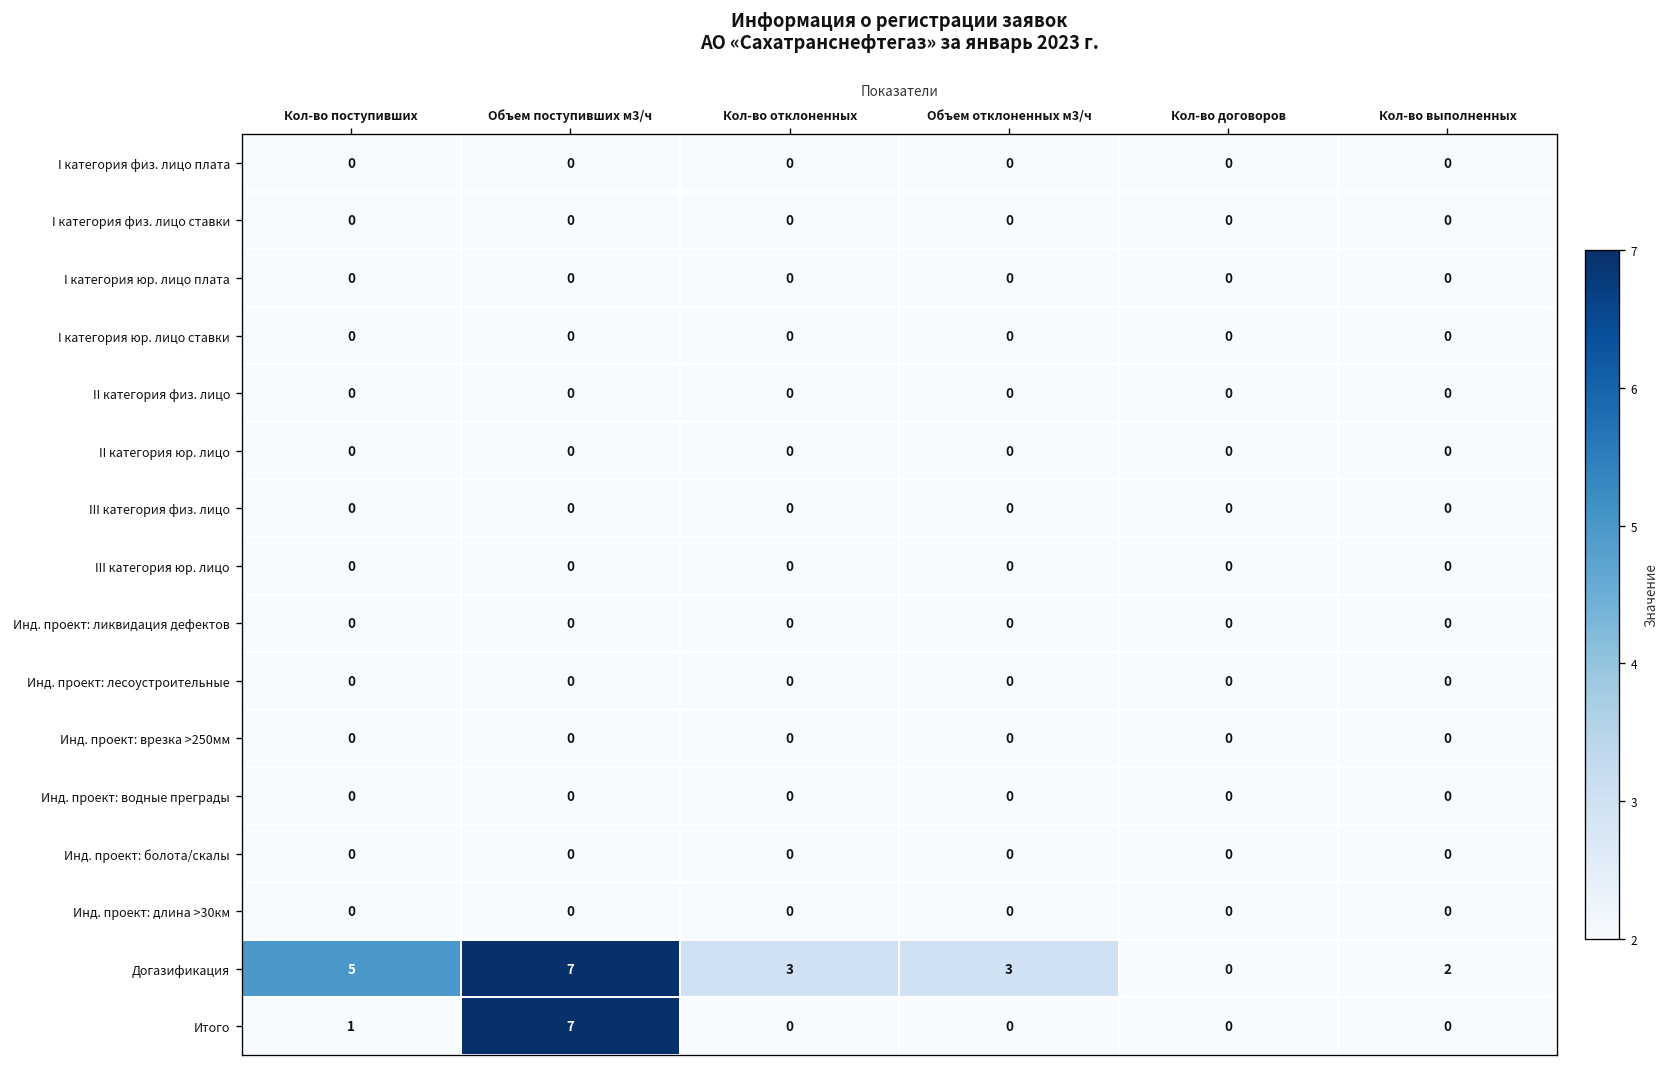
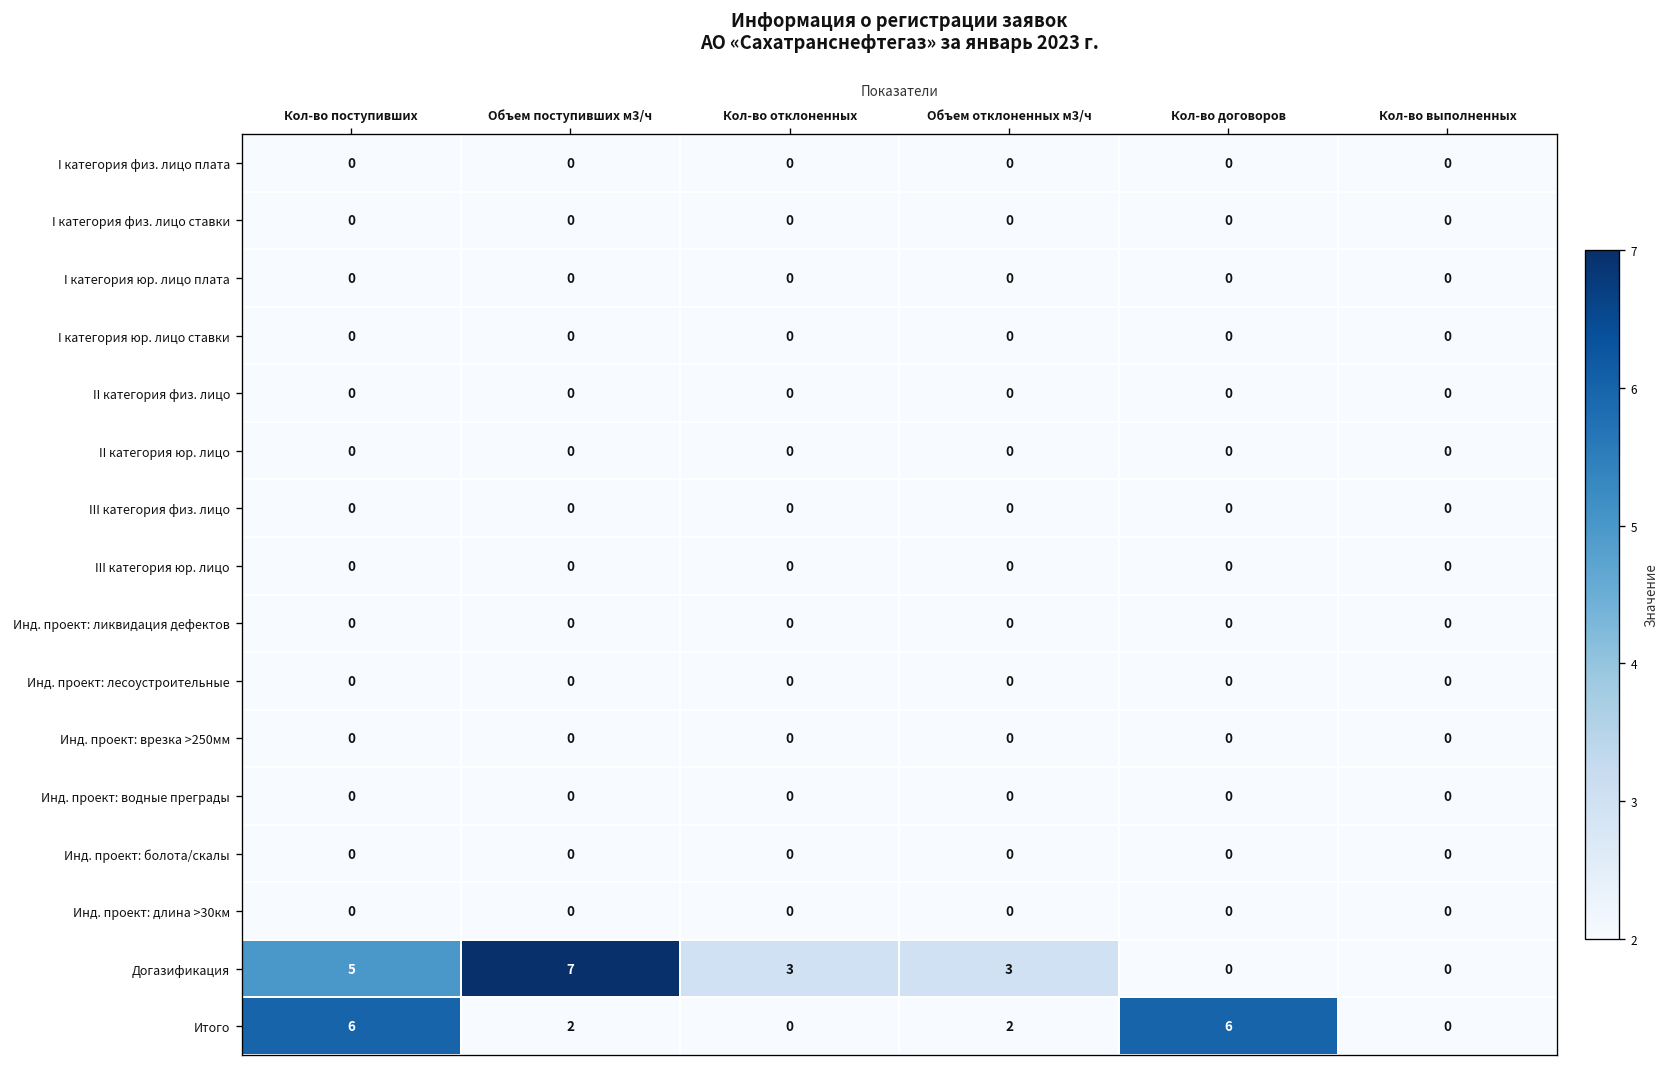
Догазификация, Кол-во выполненных: 2 -> 0
Итого, Кол-во поступивших: 1 -> 6
Итого, Объем поступивших м3/ч: 7 -> 2
Итого, Объем отклоненных м3/ч: 0 -> 2
Итого, Кол-во договоров: 0 -> 6
